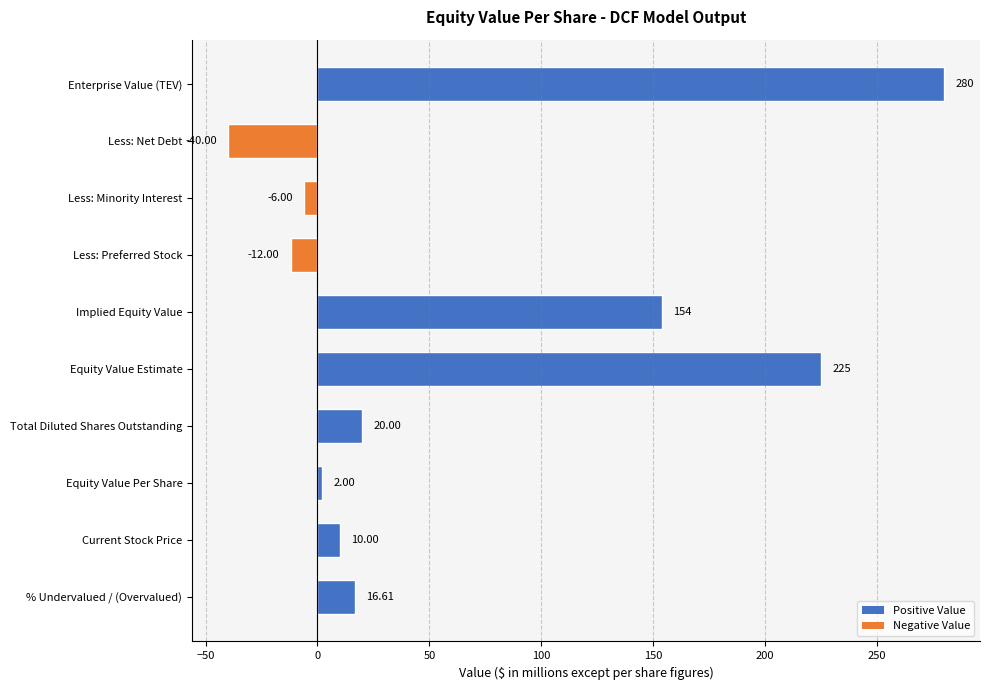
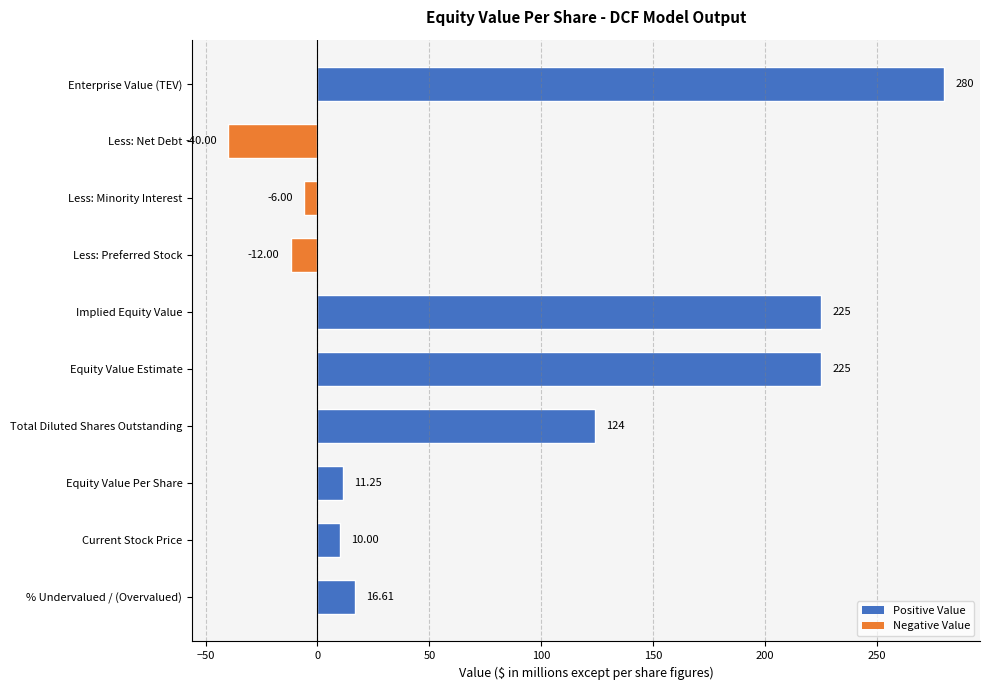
Implied Equity Value: 154 -> 225
Total Diluted Shares Outstanding: 20.00 -> 124
Equity Value Per Share: 2.00 -> 11.25
